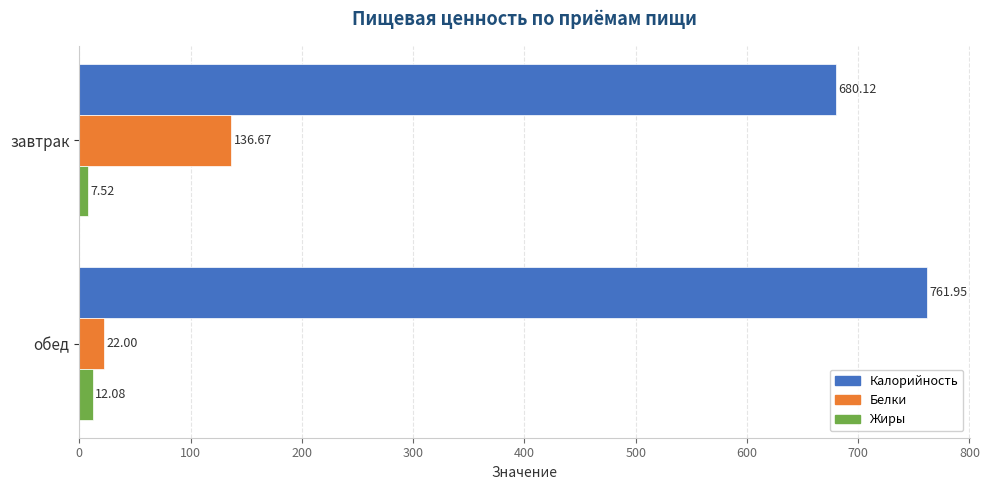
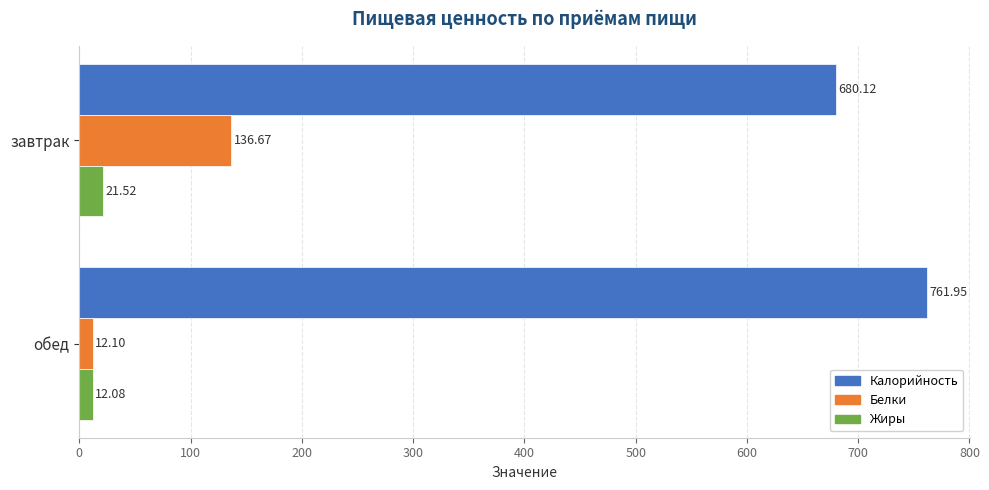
Жиры, завтрак: 7.52 -> 21.52
Белки, обед: 22.00 -> 12.10
